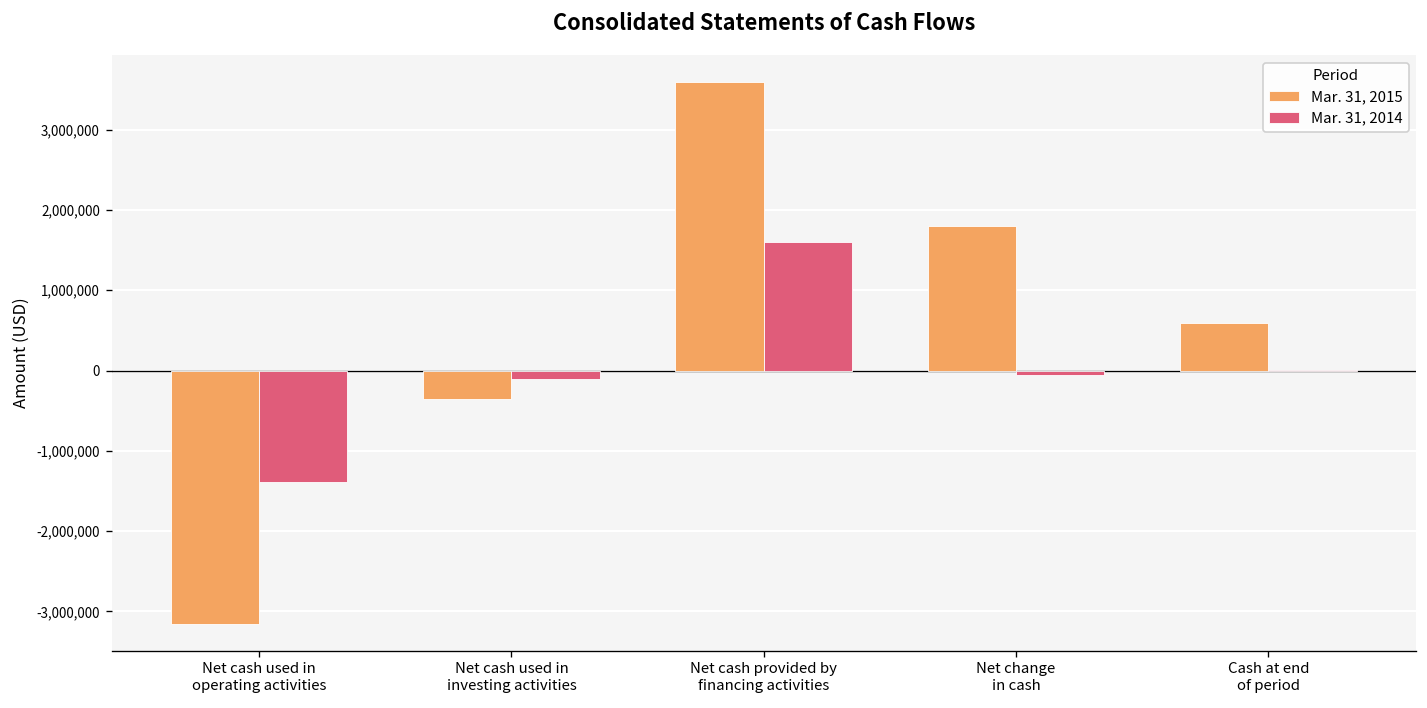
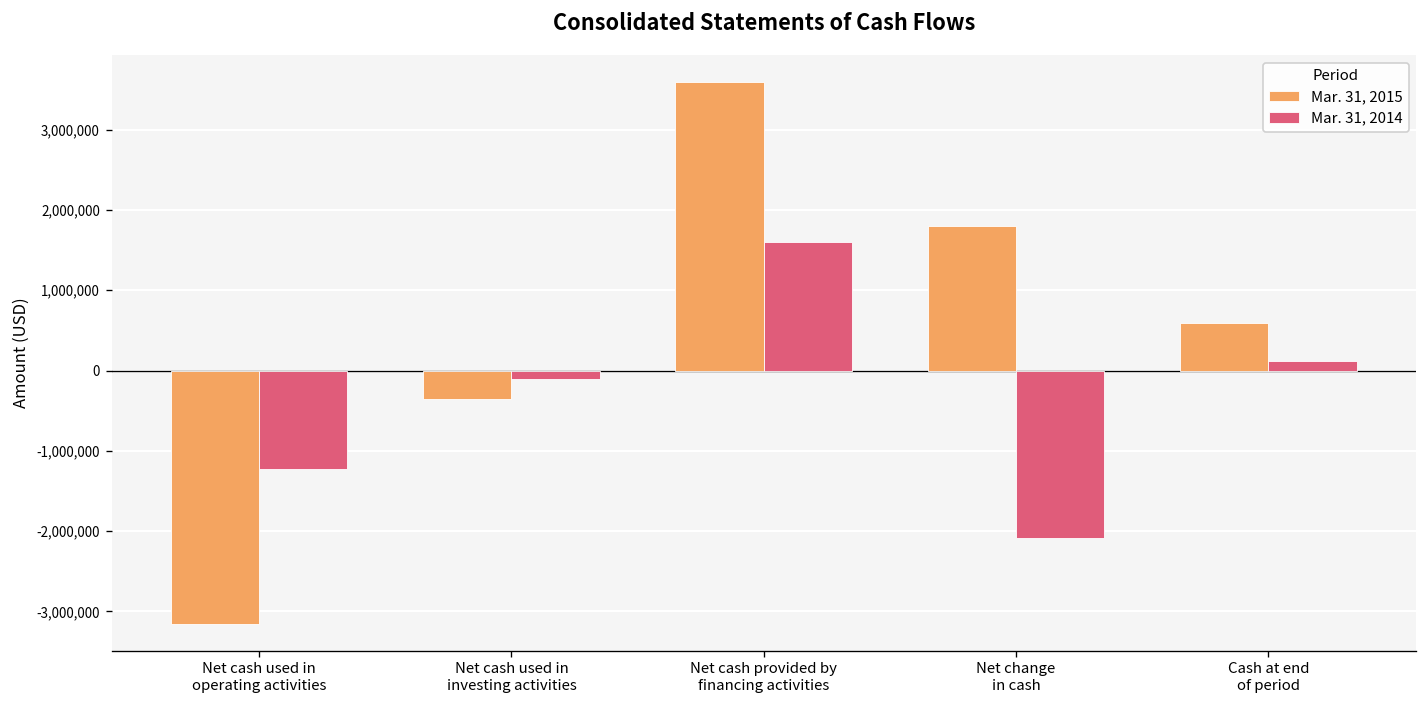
Mar. 31, 2014, Net cash used in operating activities: -1,400,000 -> -1,200,000
Mar. 31, 2014, Net change in cash: -100,000 -> -2,100,000
Mar. 31, 2014, Cash at end of period: 0 -> 100,000
